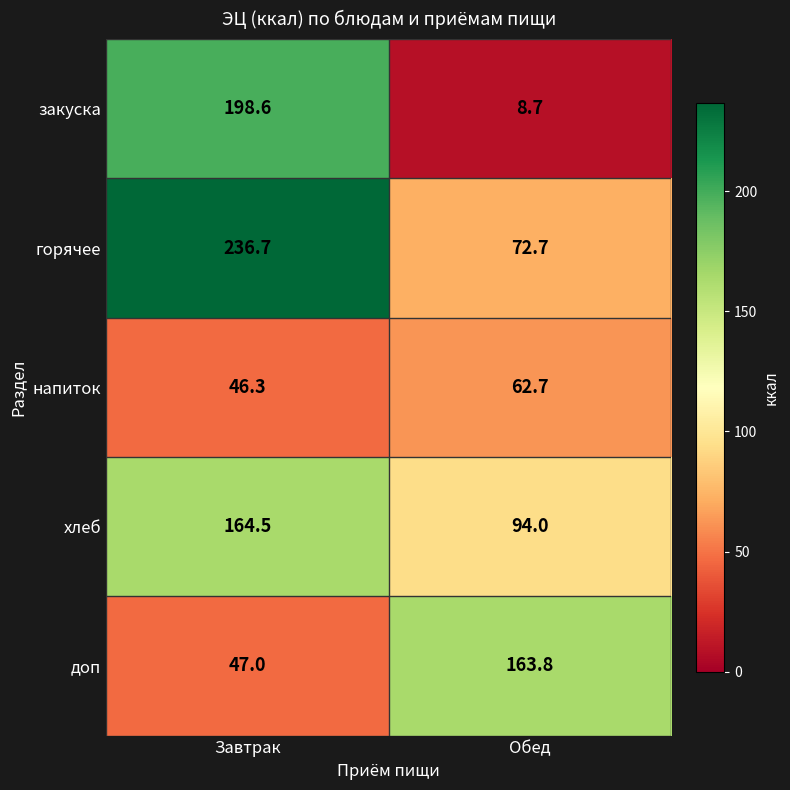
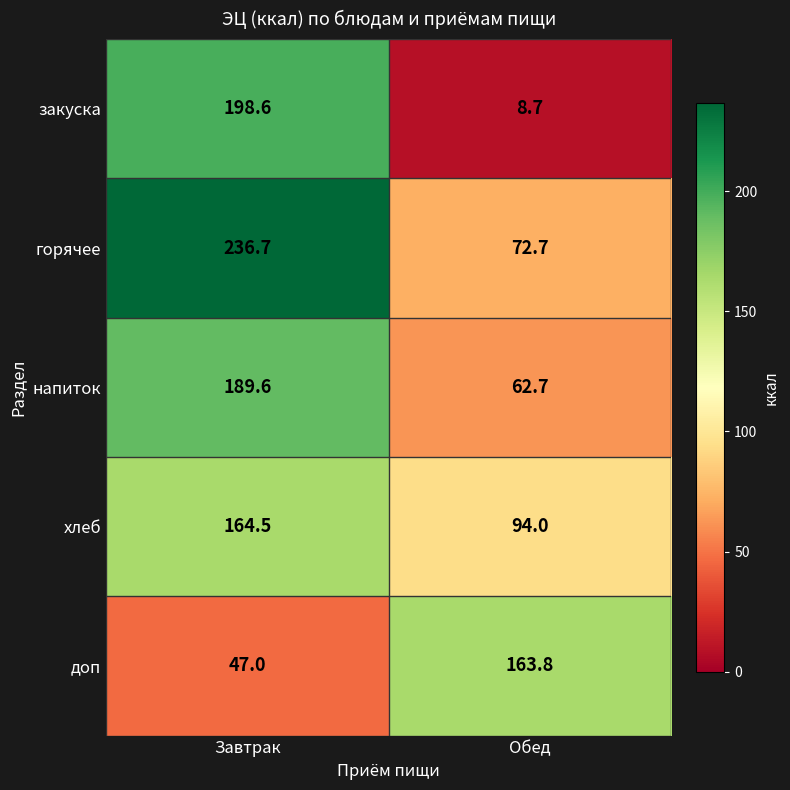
напиток, Завтрак: 46.3 -> 189.6
